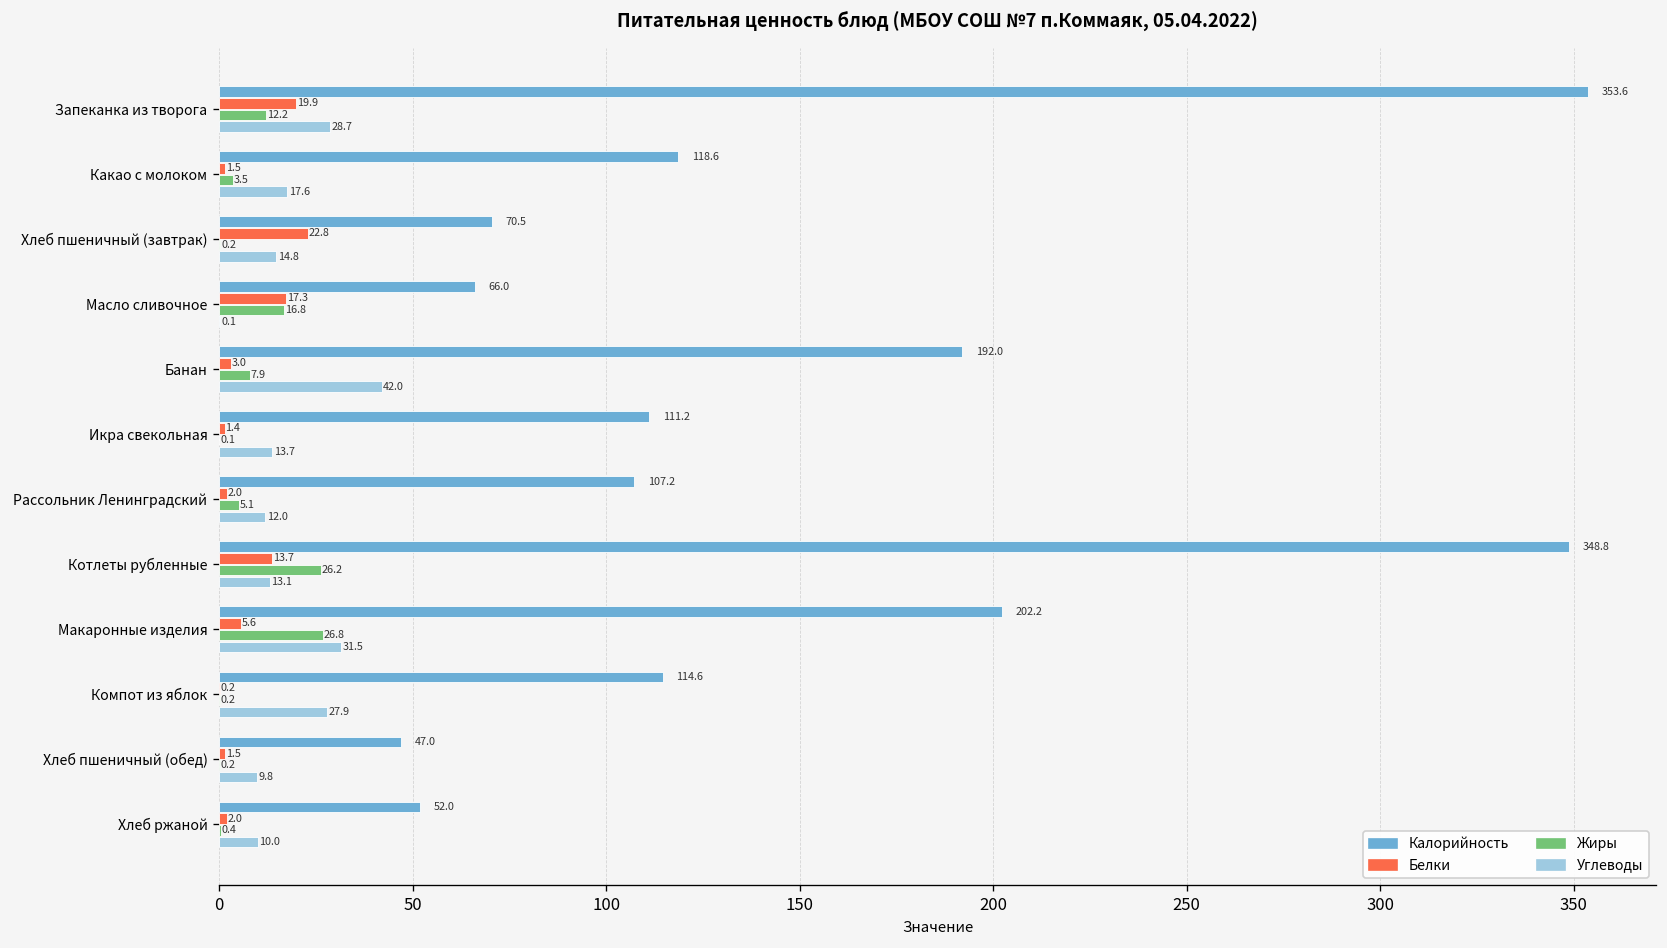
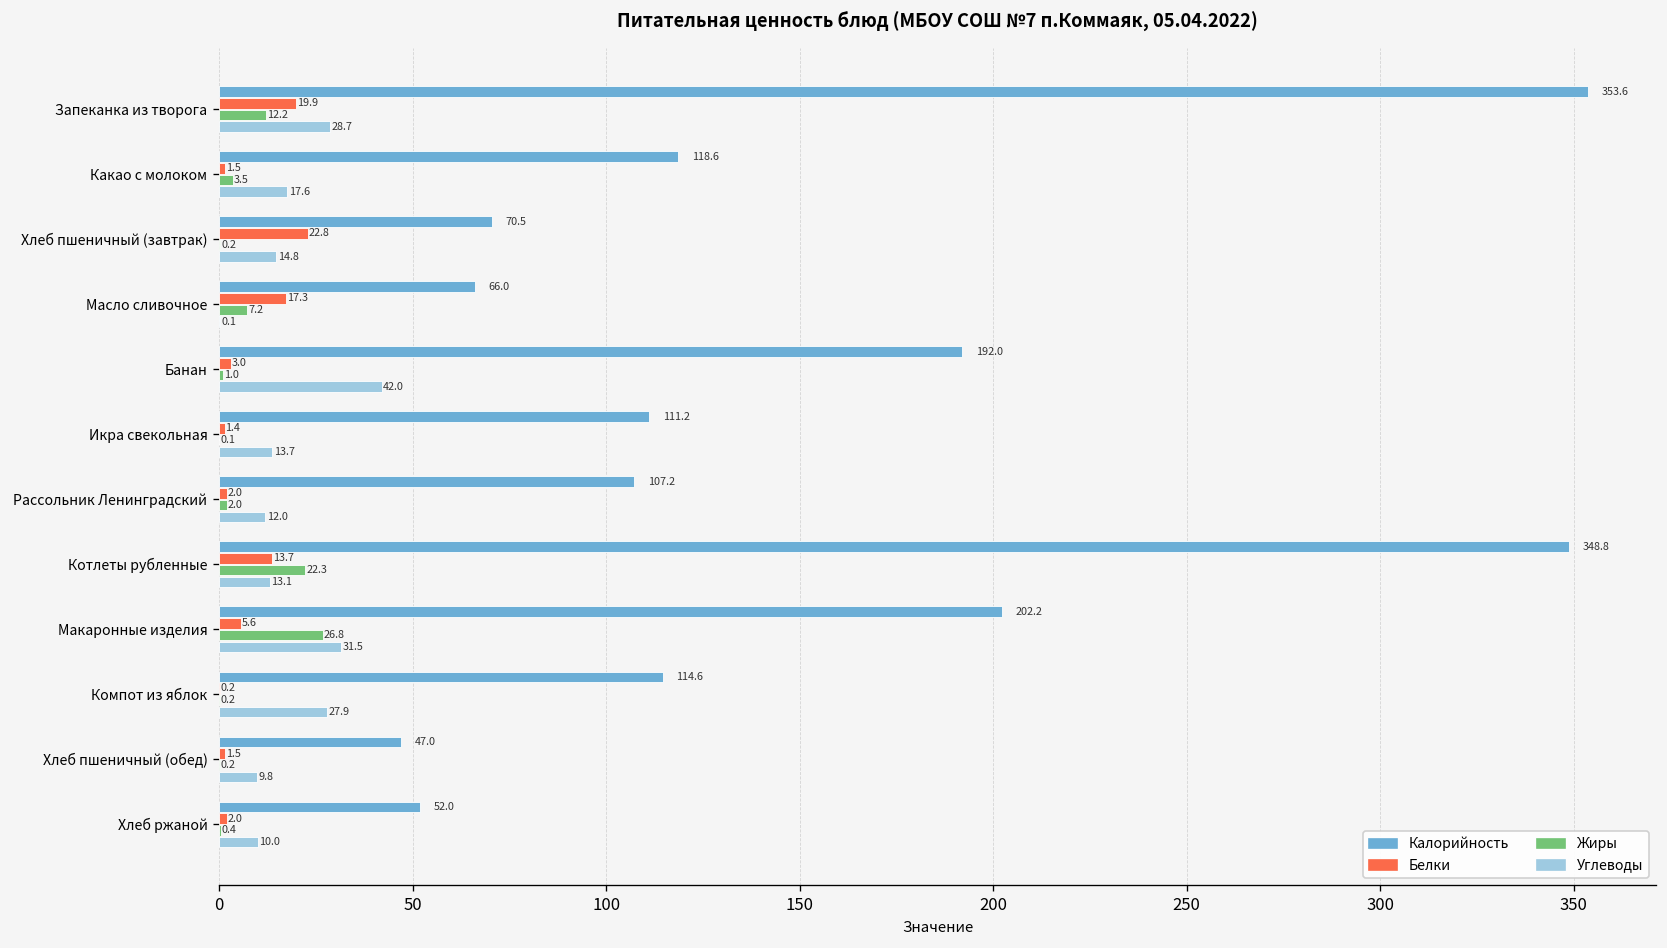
Жиры, Масло сливочное: 16.8 -> 7.2
Жиры, Банан: 7.9 -> 1.0
Жиры, Рассольник Ленинградский: 5.1 -> 2.0
Жиры, Котлеты рубленные: 26.2 -> 22.3
